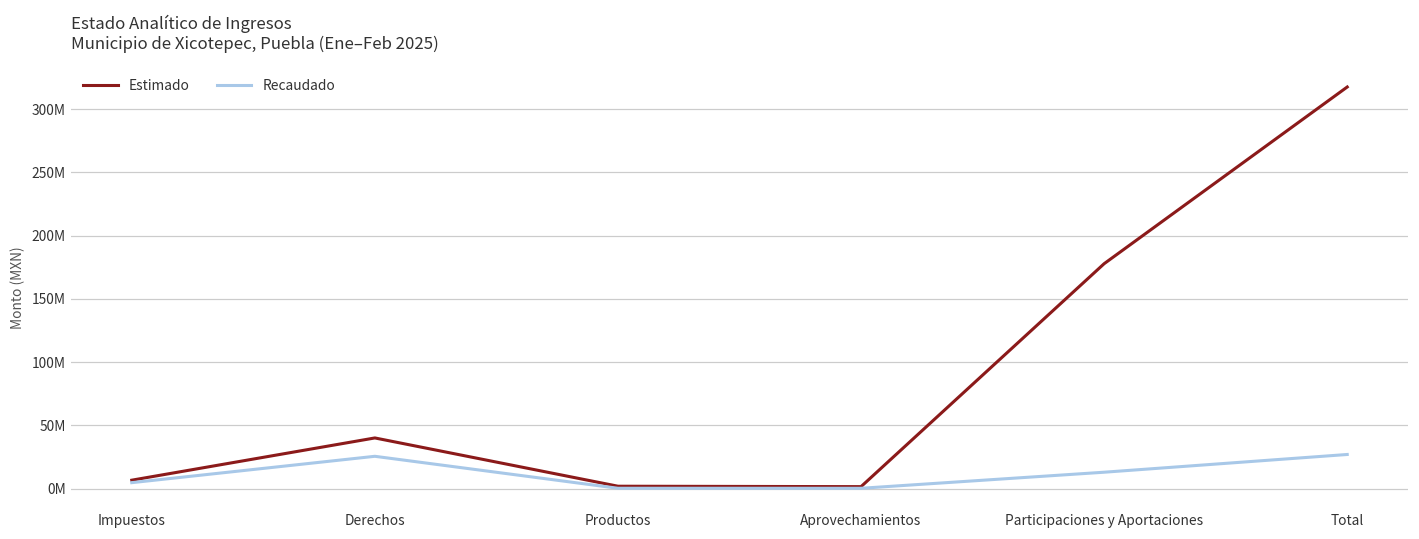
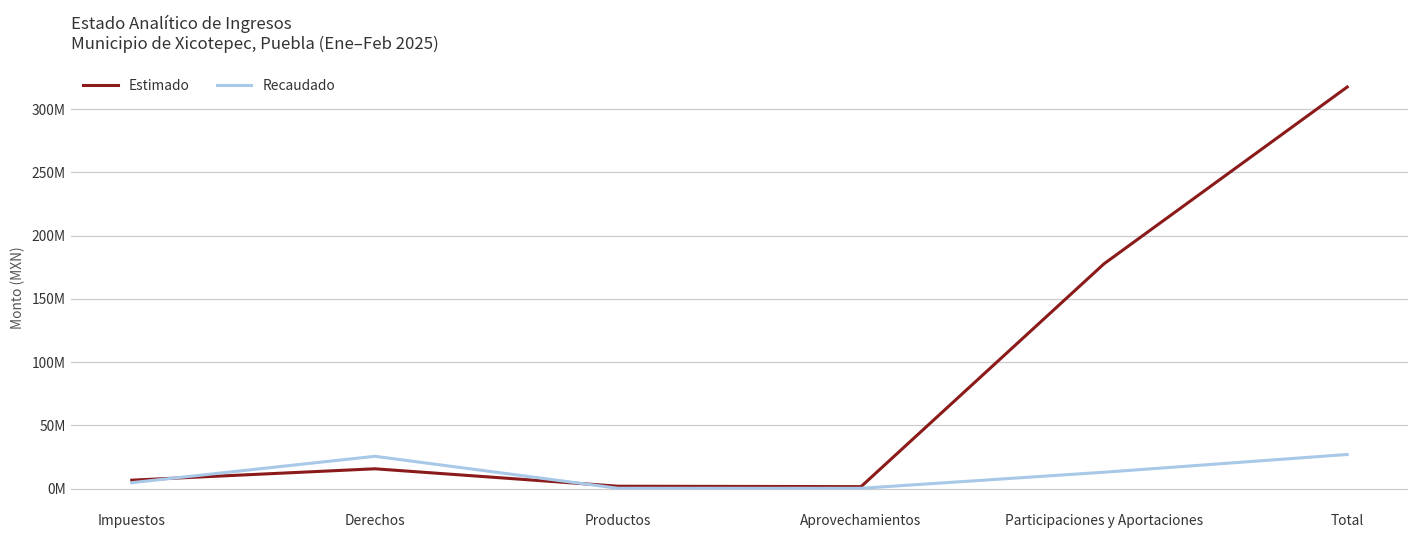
Estimado, Derechos: 40000000 -> 16000000
